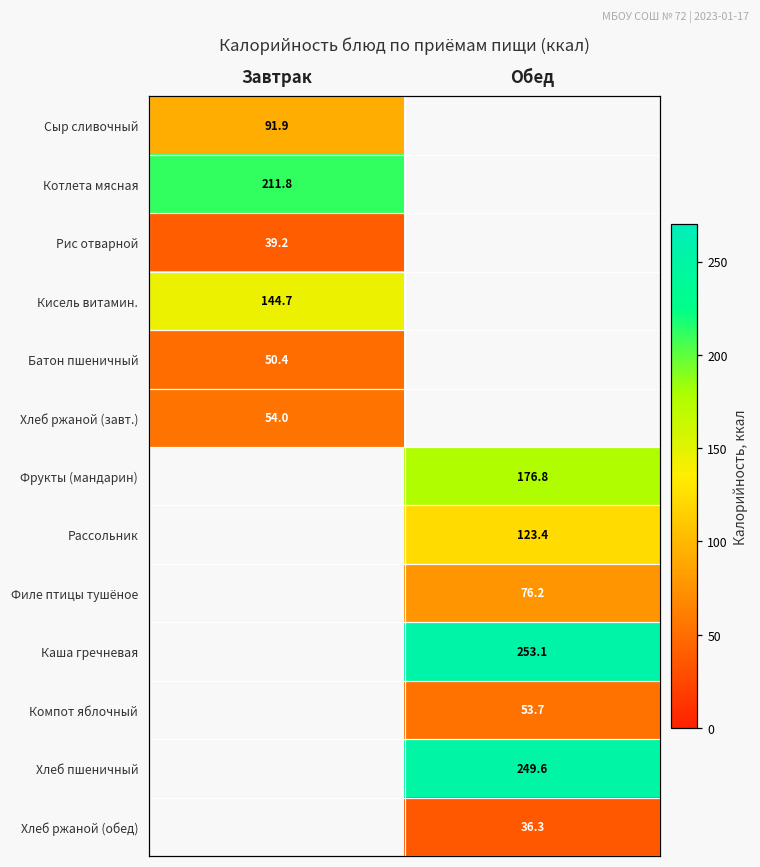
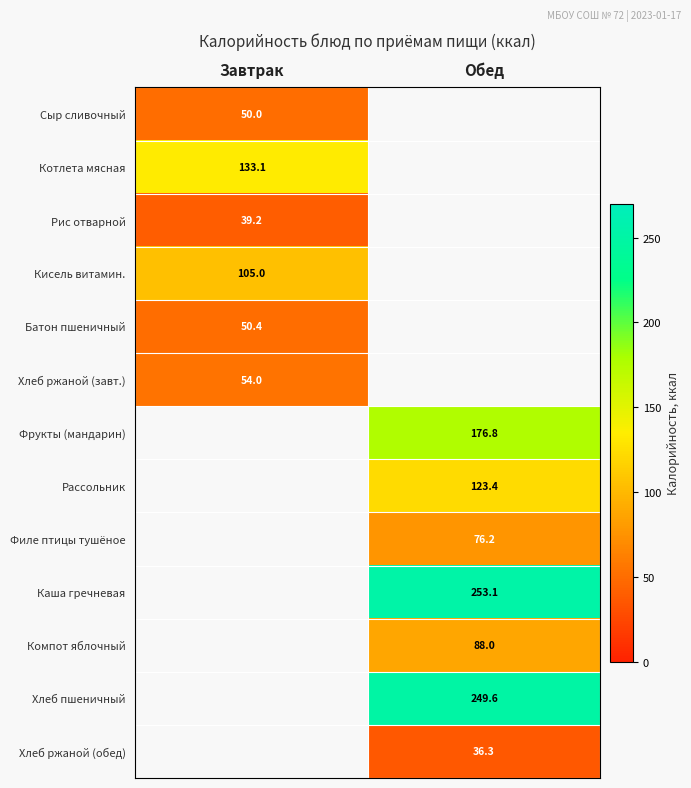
Сыр сливочный, Завтрак: 91.9 -> 50.0
Котлета мясная, Завтрак: 211.8 -> 133.1
Кисель витамин., Завтрак: 144.7 -> 105.0
Компот яблочный, Обед: 53.7 -> 88.0
